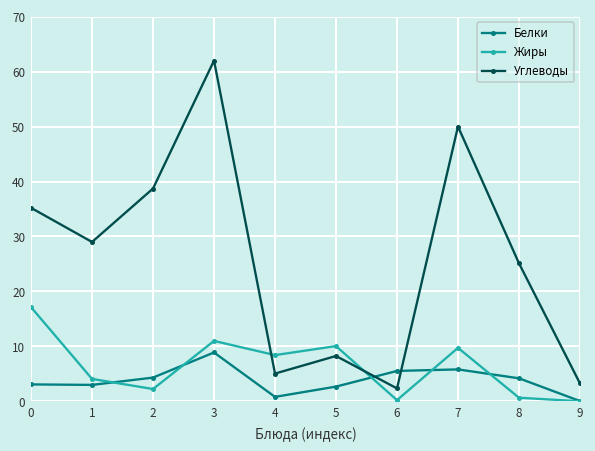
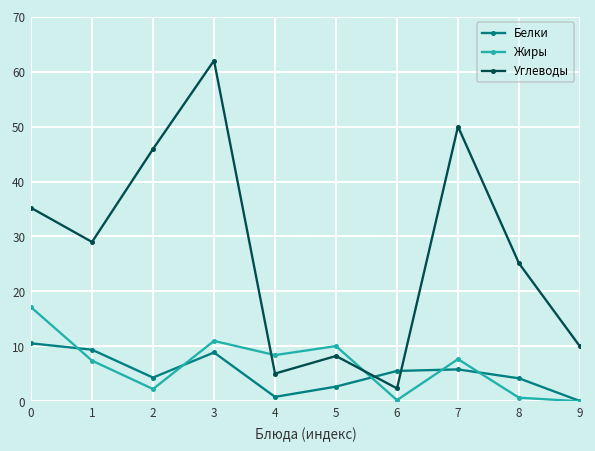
Белки, 0: 3 -> 11
Белки, 1: 3 -> 9
Жиры, 1: 4 -> 7
Углеводы, 2: 39 -> 46
Жиры, 7: 10 -> 8
Углеводы, 9: 3 -> 10
